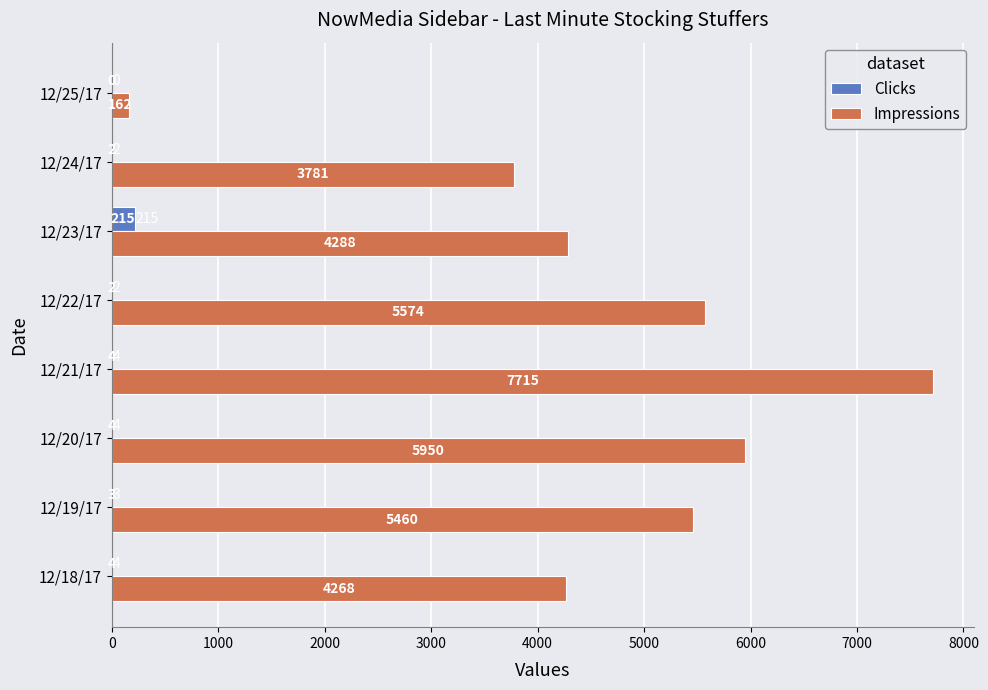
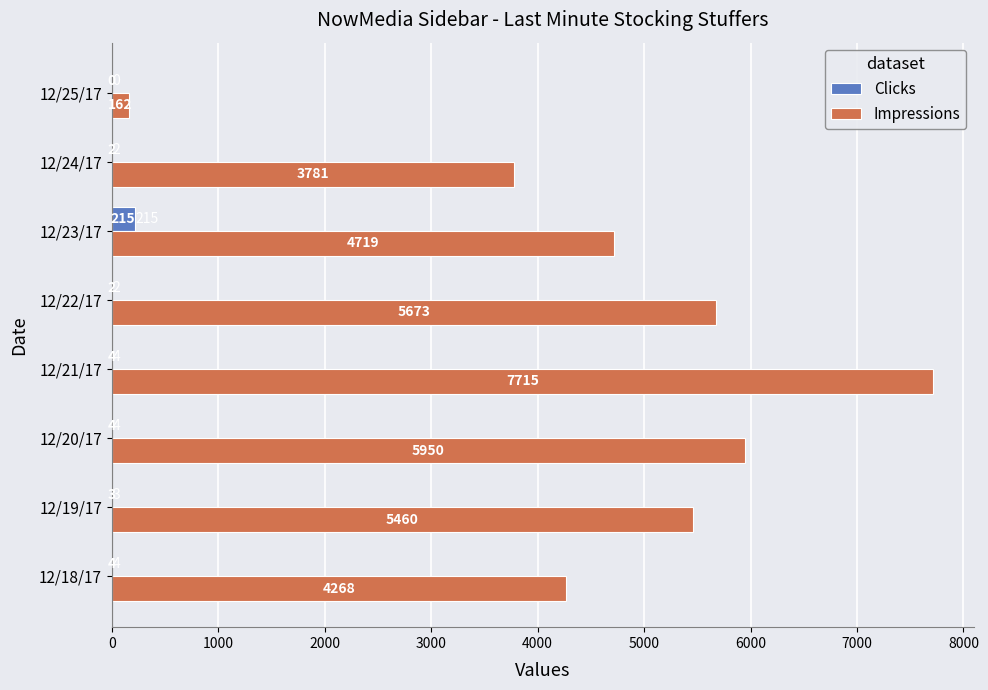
Impressions, 12/23/17: 4288 -> 4719
Impressions, 12/22/17: 5574 -> 5673
